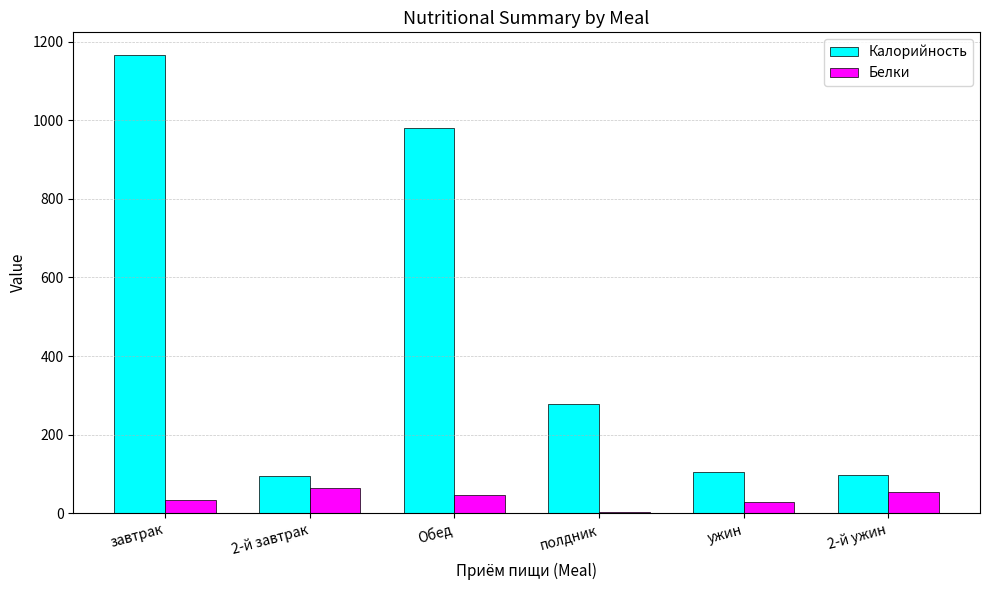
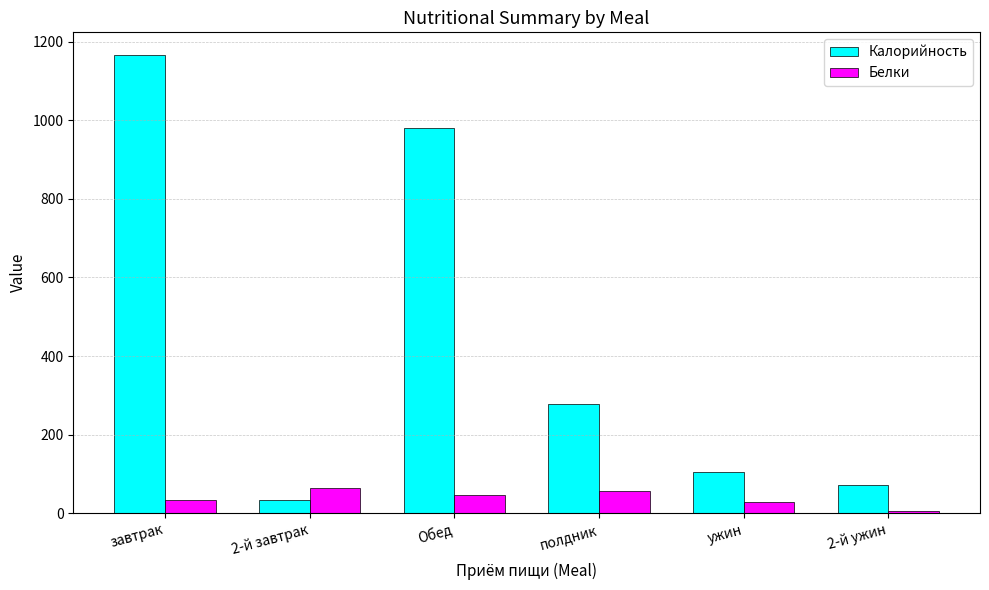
Калорийность, 2-й завтрак: 100 -> 30
Белки, полдник: 0 -> 60
Калорийность, 2-й ужин: 100 -> 70
Белки, 2-й ужин: 50 -> 10
